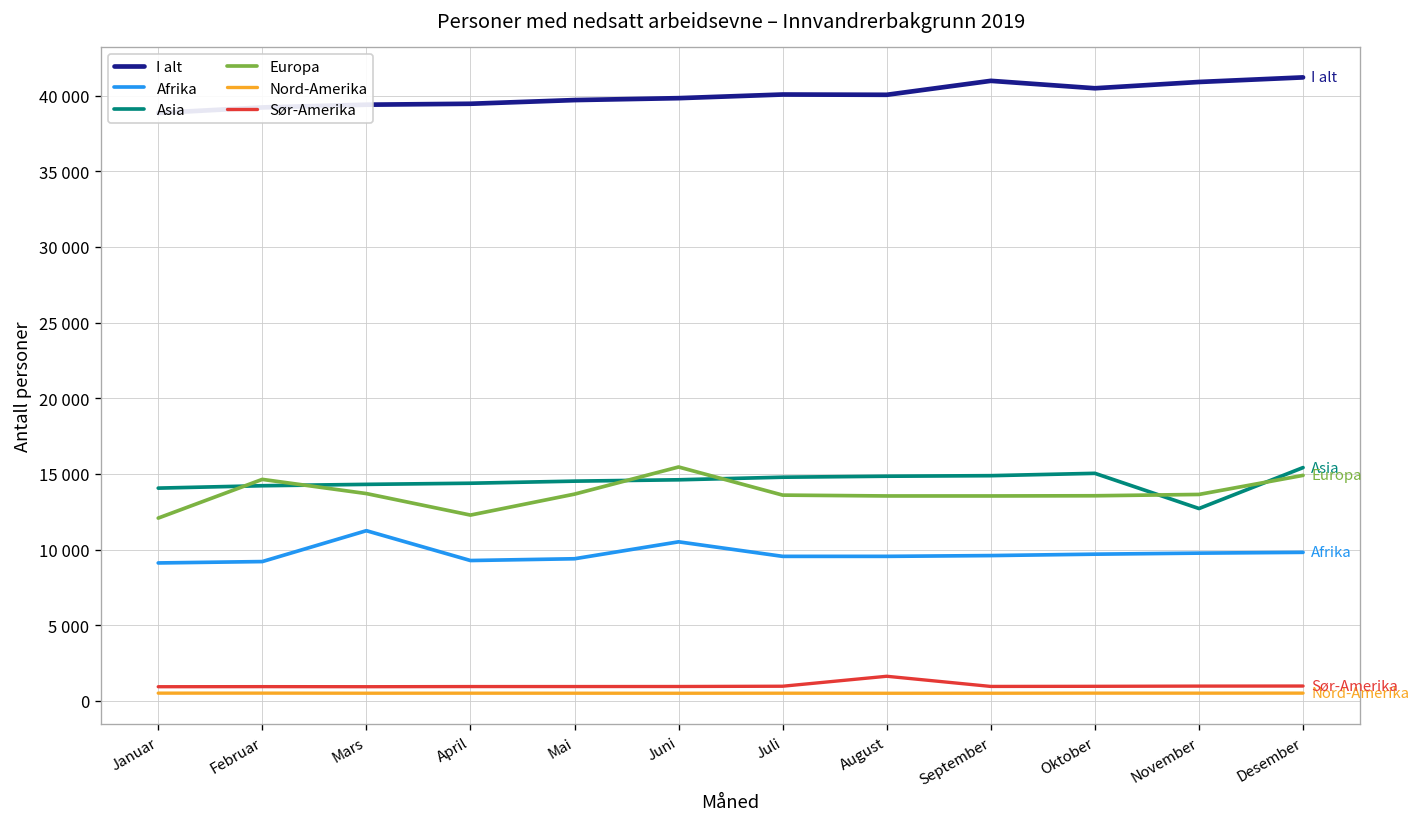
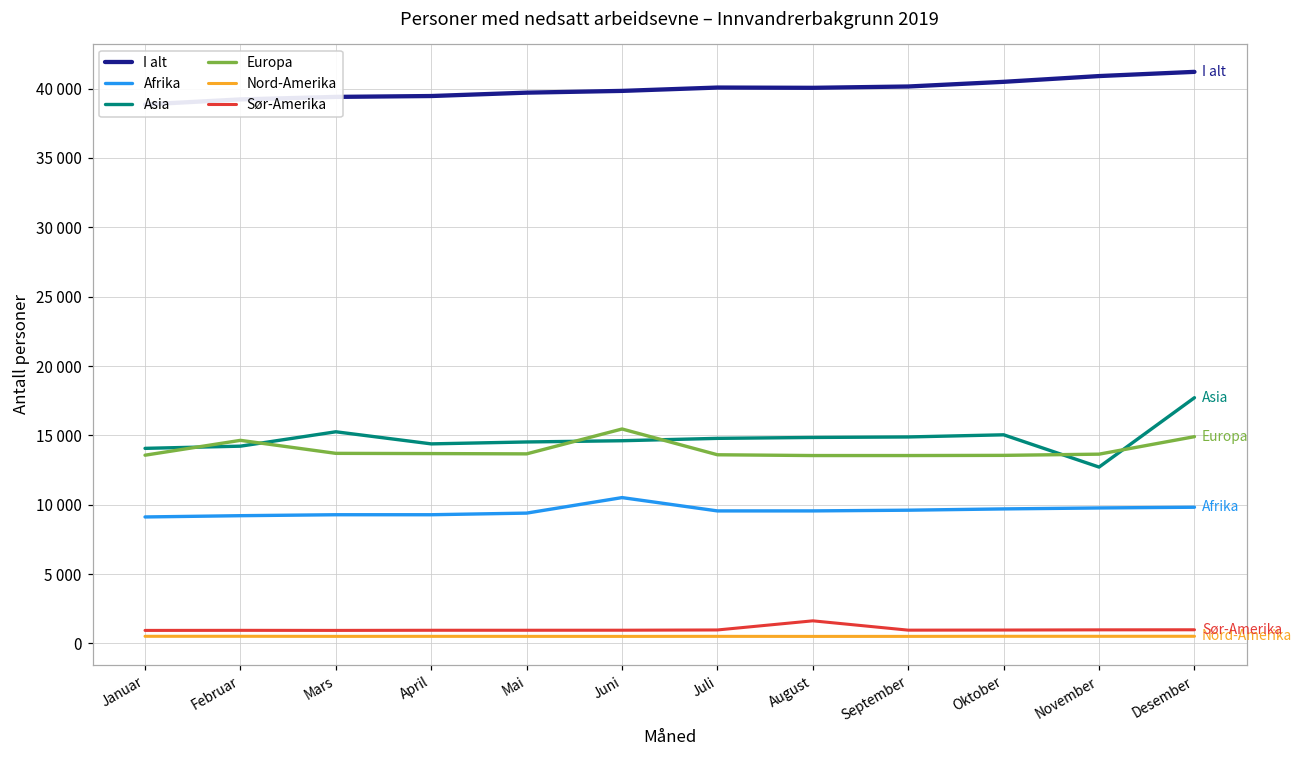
Europa, Januar: 12100 -> 13600
Afrika, Mars: 11300 -> 9300
Asia, Mars: 14300 -> 15300
Europa, April: 12300 -> 13700
I alt, September: 41000 -> 40100
Asia, Desember: 15400 -> 17700
